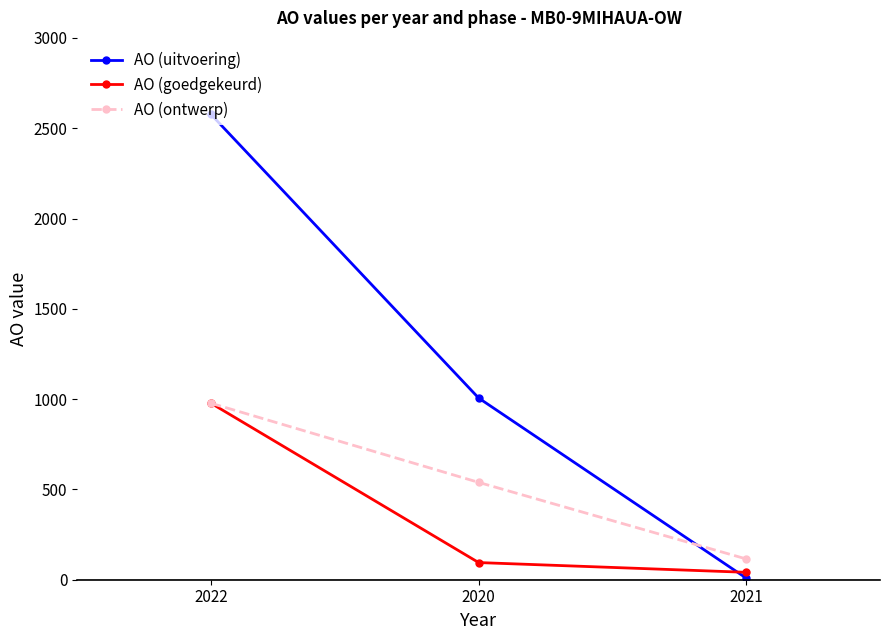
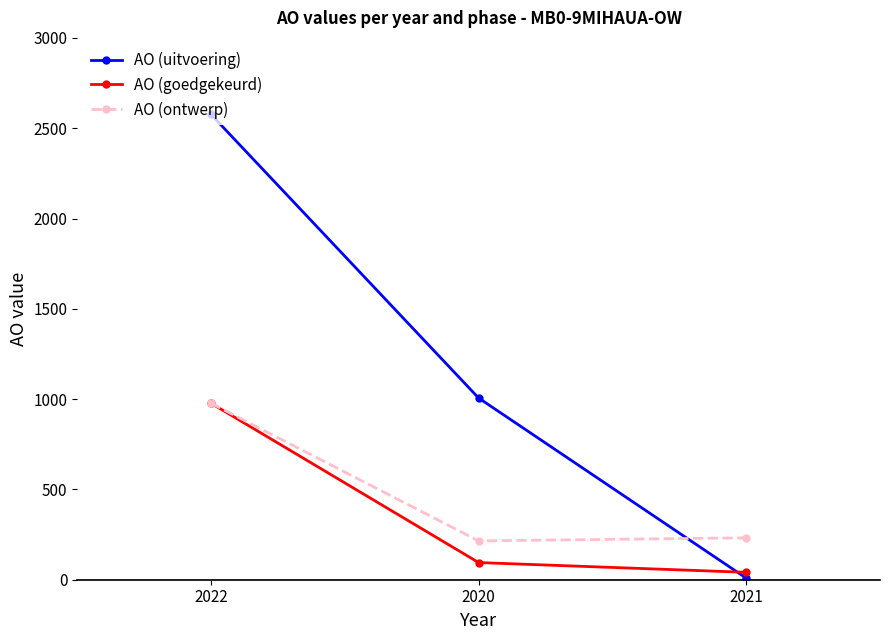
AO (ontwerp), 2020: 540 -> 220
AO (ontwerp), 2021: 120 -> 230
